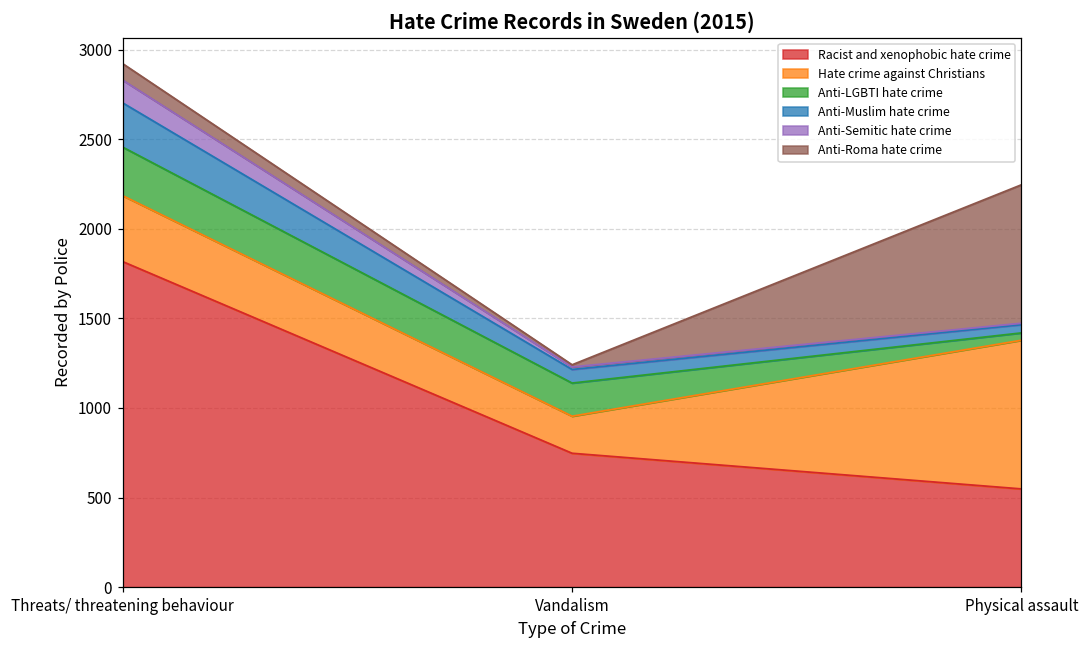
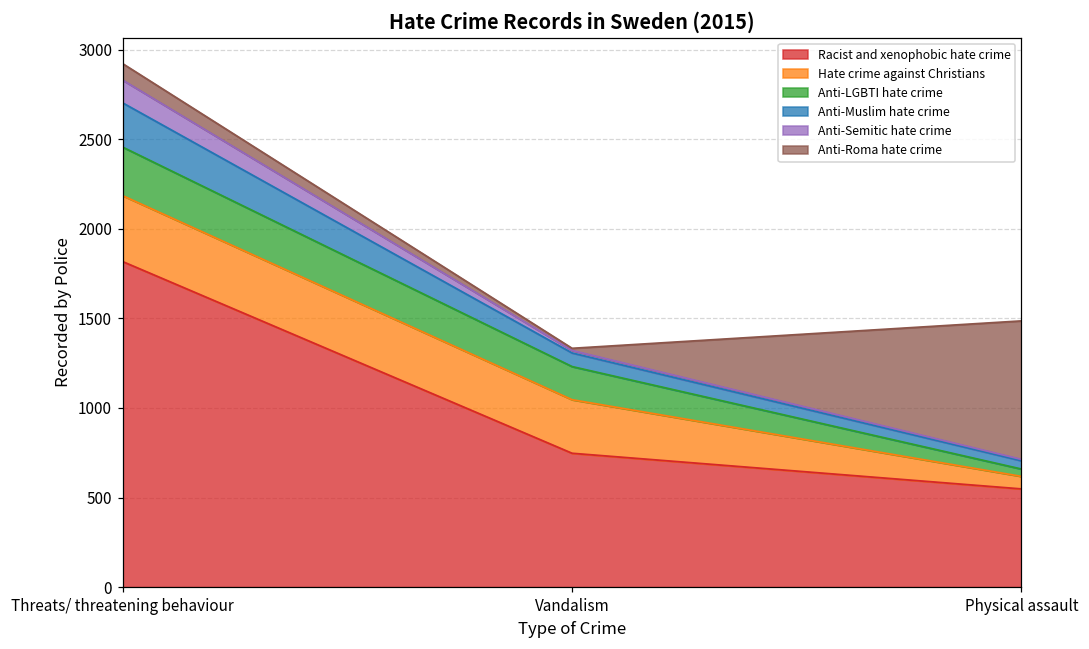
Hate crime against Christians, Vandalism: 210 -> 300
Hate crime against Christians, Physical assault: 830 -> 70
